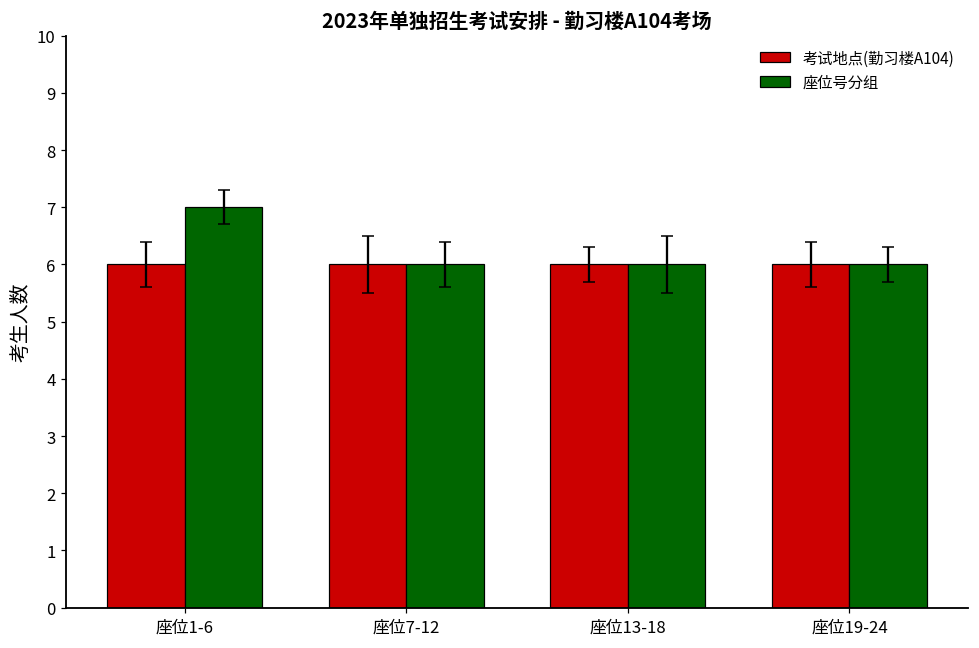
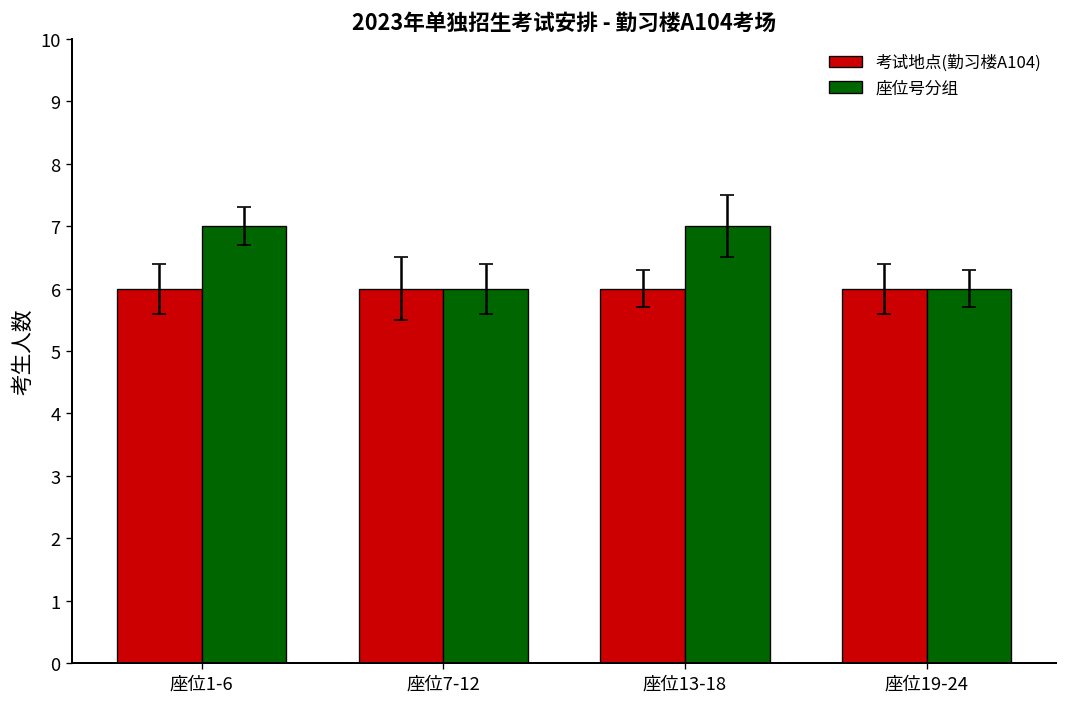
座位号分组, 座位13-18: 6 -> 7
